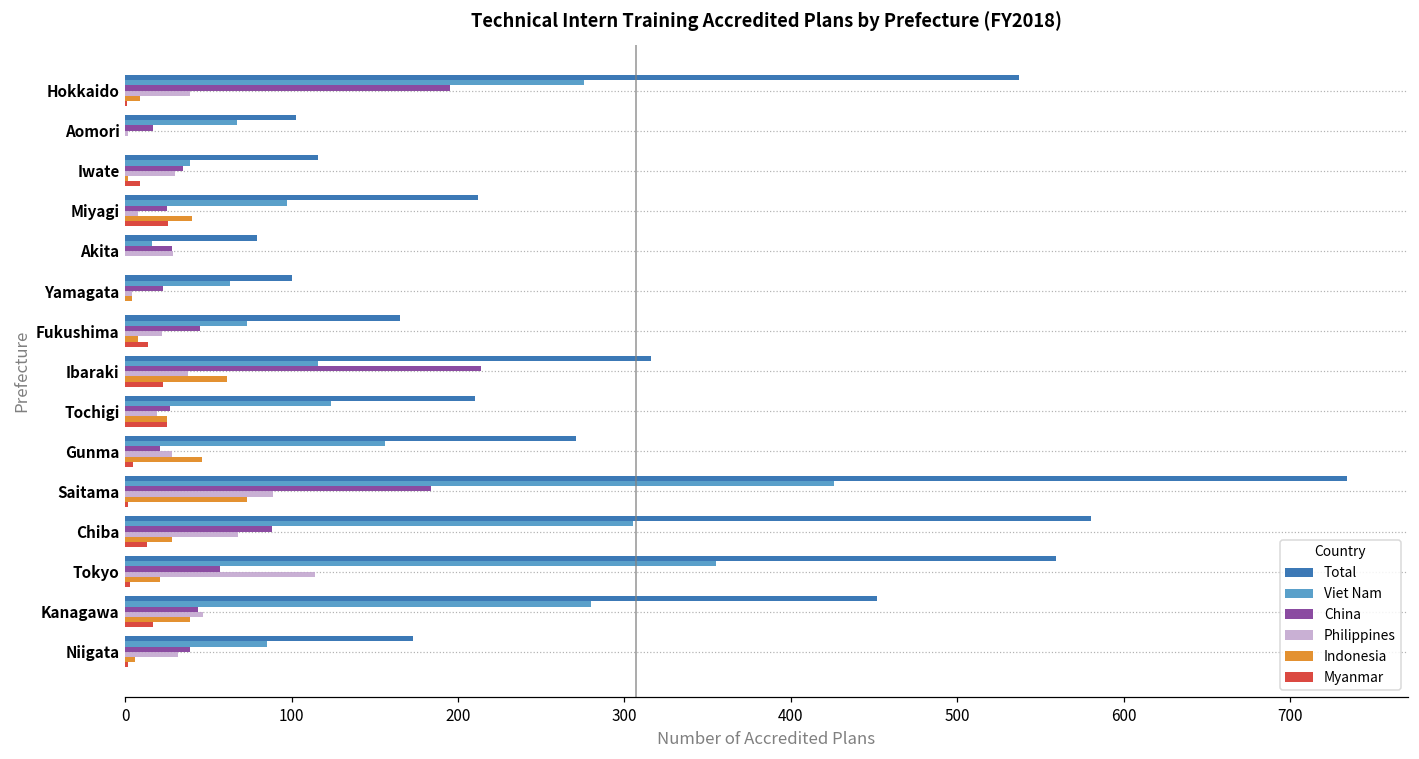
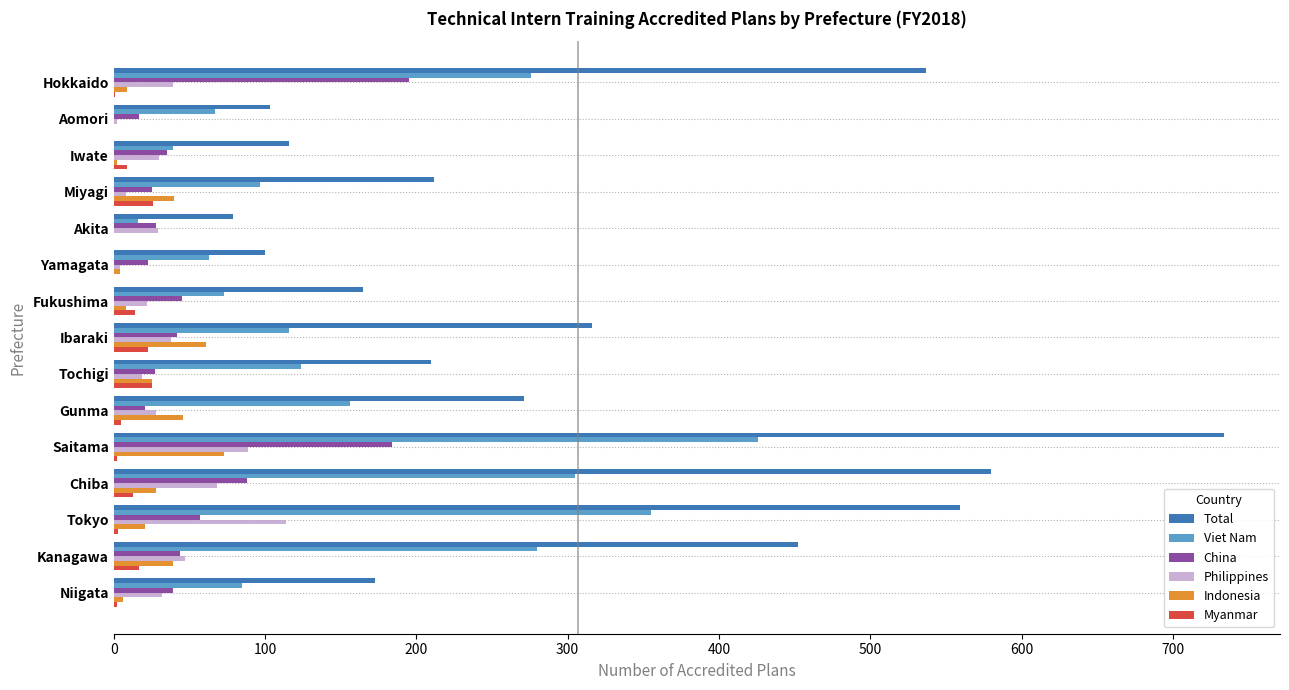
China, Ibaraki: 214 -> 42
